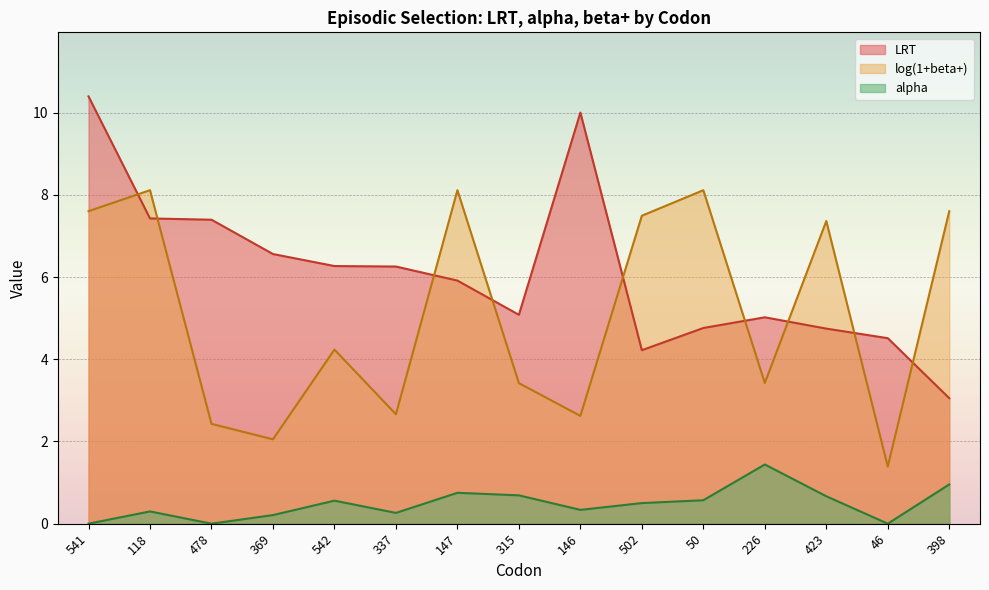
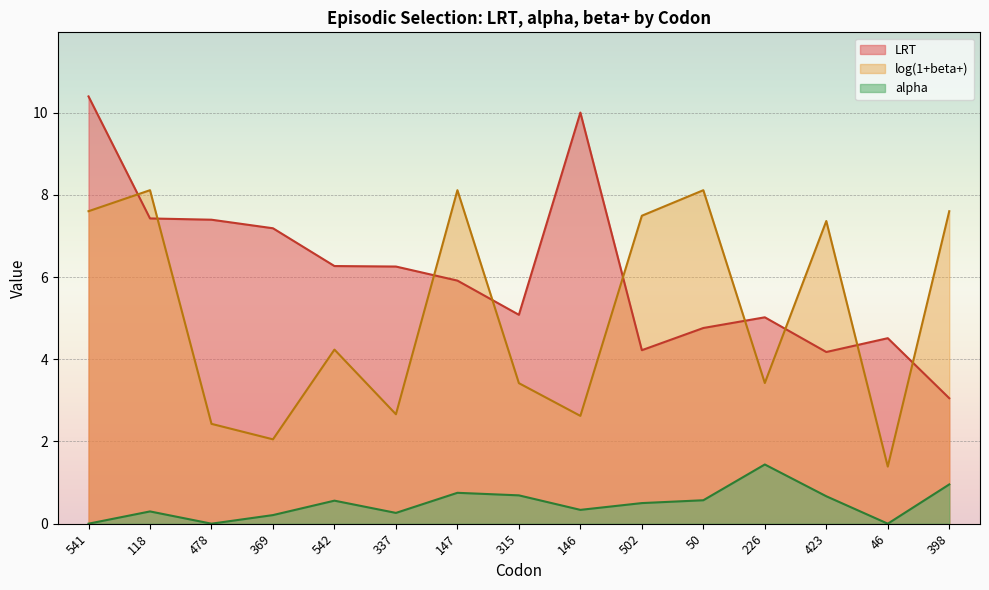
LRT, 369: 6.6 -> 7.2
LRT, 423: 4.7 -> 4.2
